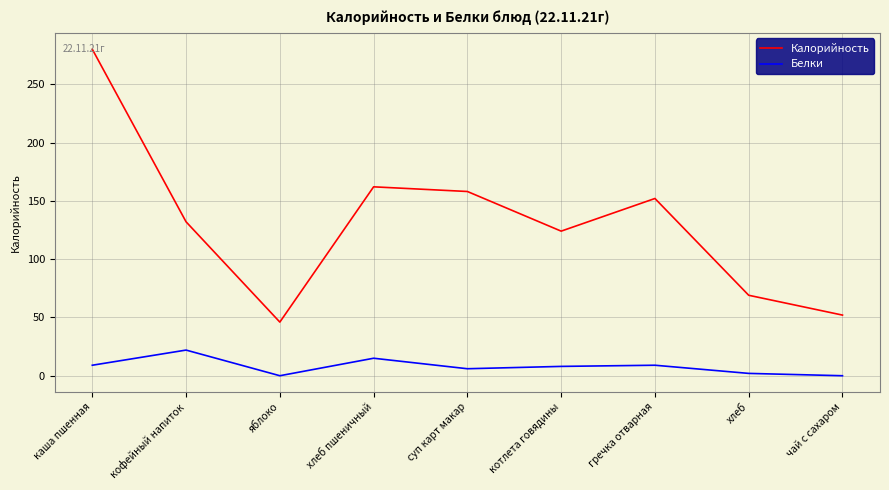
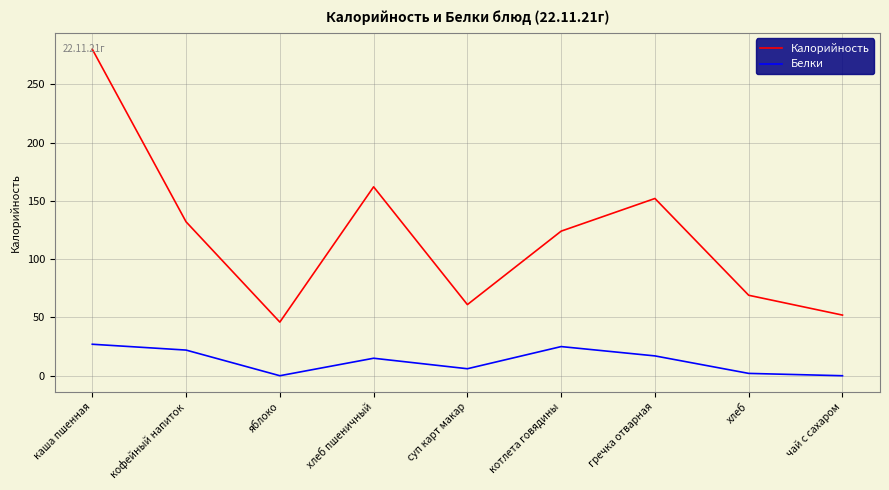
Белки, каша пшенная: 9 -> 27
Калорийность, суп карт макар: 158 -> 61
Белки, котлета говядины: 8 -> 25
Белки, гречка отварная: 9 -> 17
